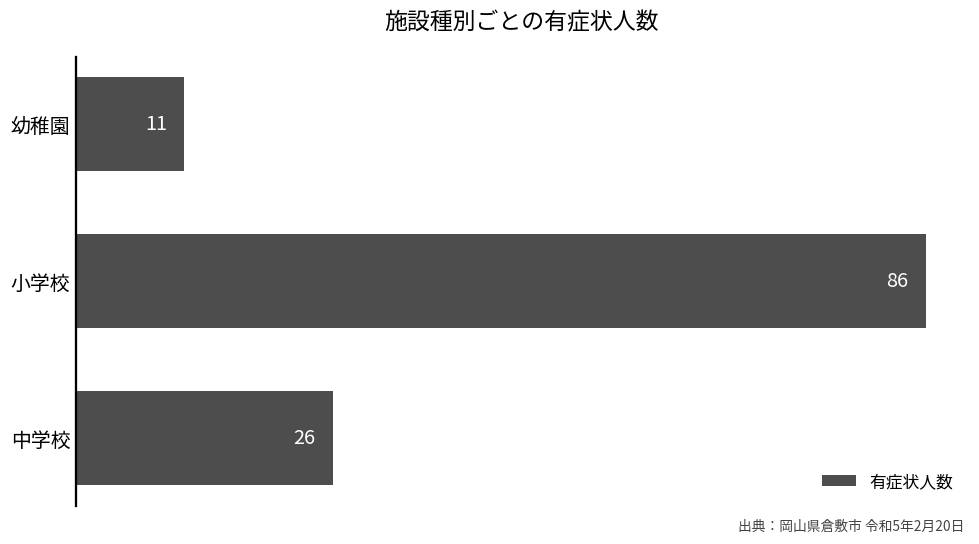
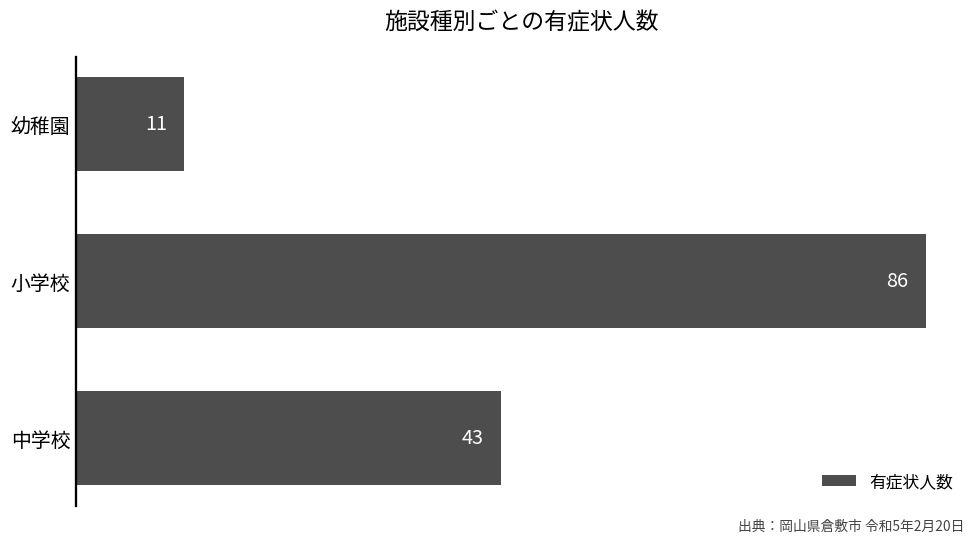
中学校: 26 -> 43
